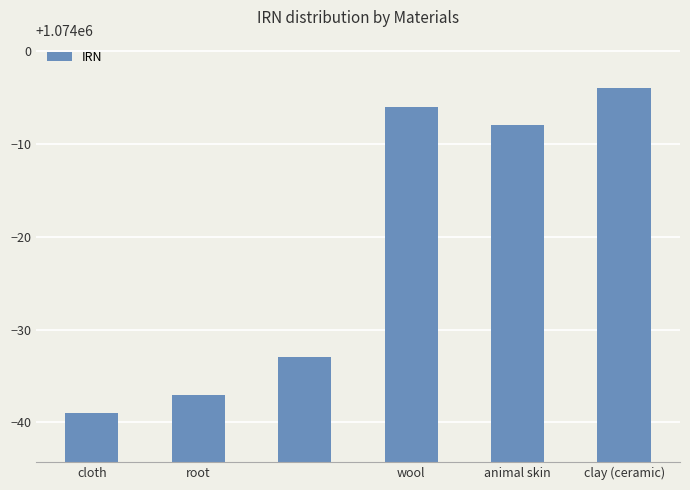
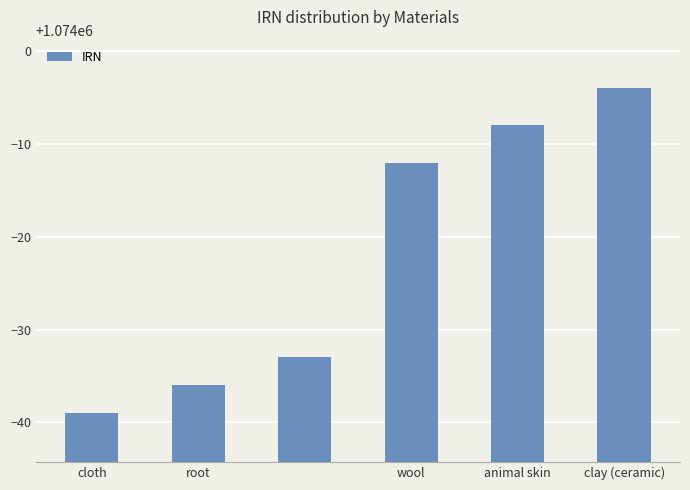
root: 1073963 -> 1073964
wool: 1073994 -> 1073988
